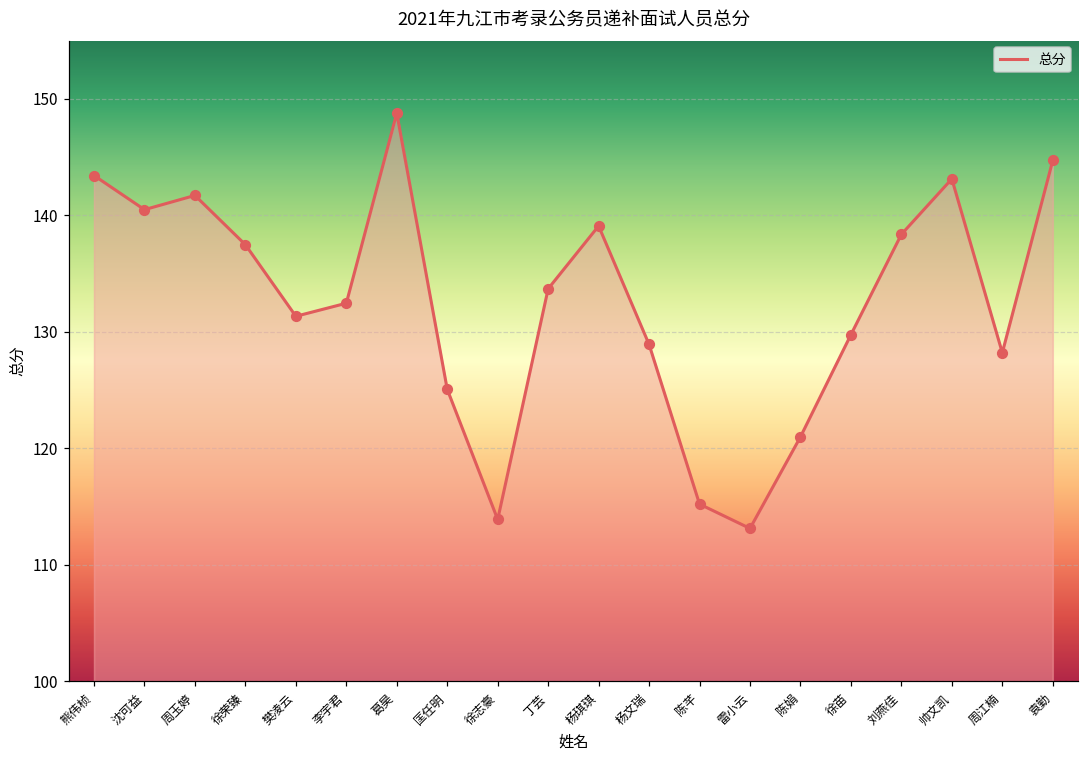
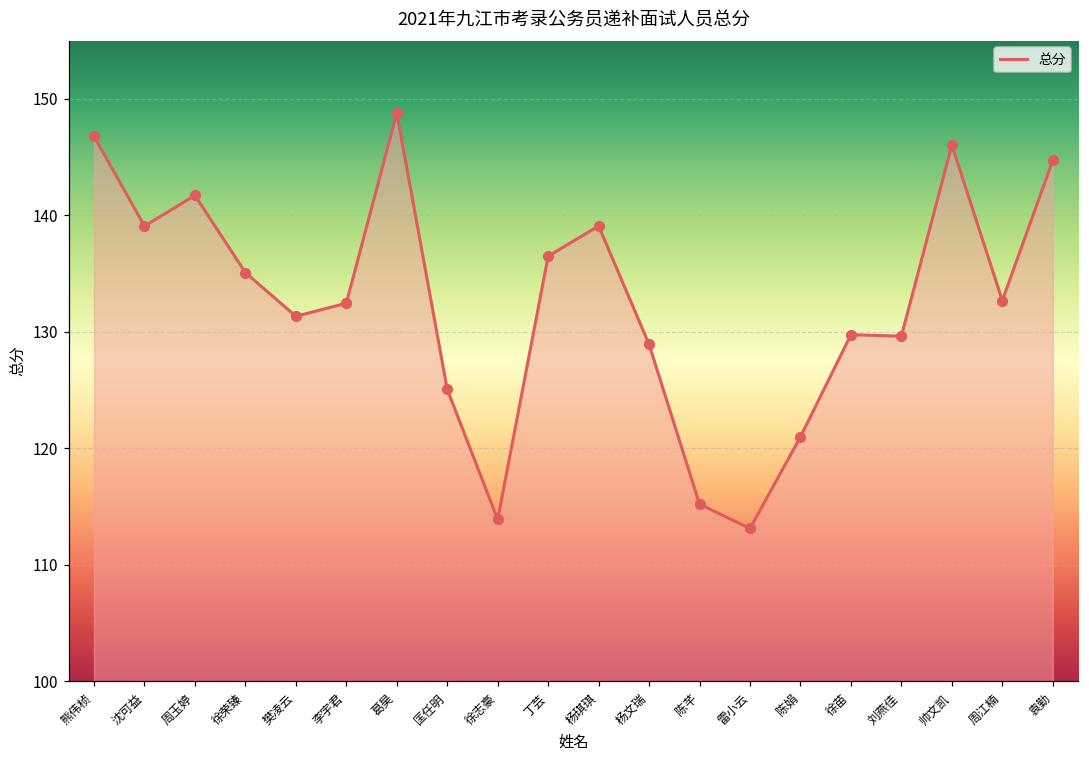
熊伟桢: 143.4 -> 146.8
沈可益: 140.5 -> 139.1
徐荣臻: 137.5 -> 135.1
丁芸: 133.7 -> 136.5
刘燕佳: 138.4 -> 129.6
帅文凯: 143.1 -> 146.0
周江楠: 128.2 -> 132.7
